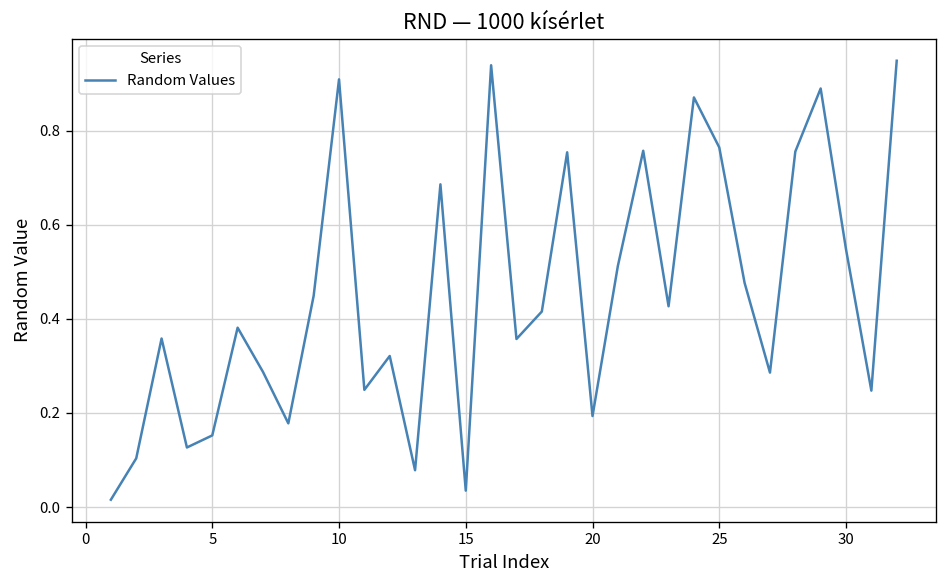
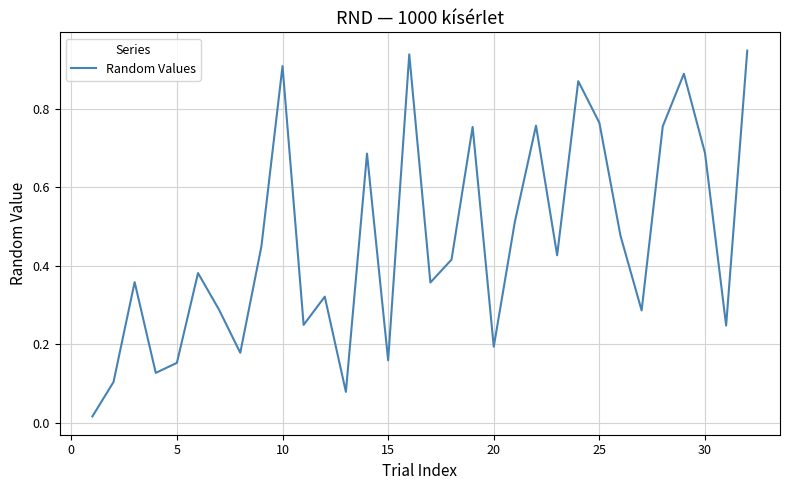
15: 0.03 -> 0.16
30: 0.55 -> 0.69
